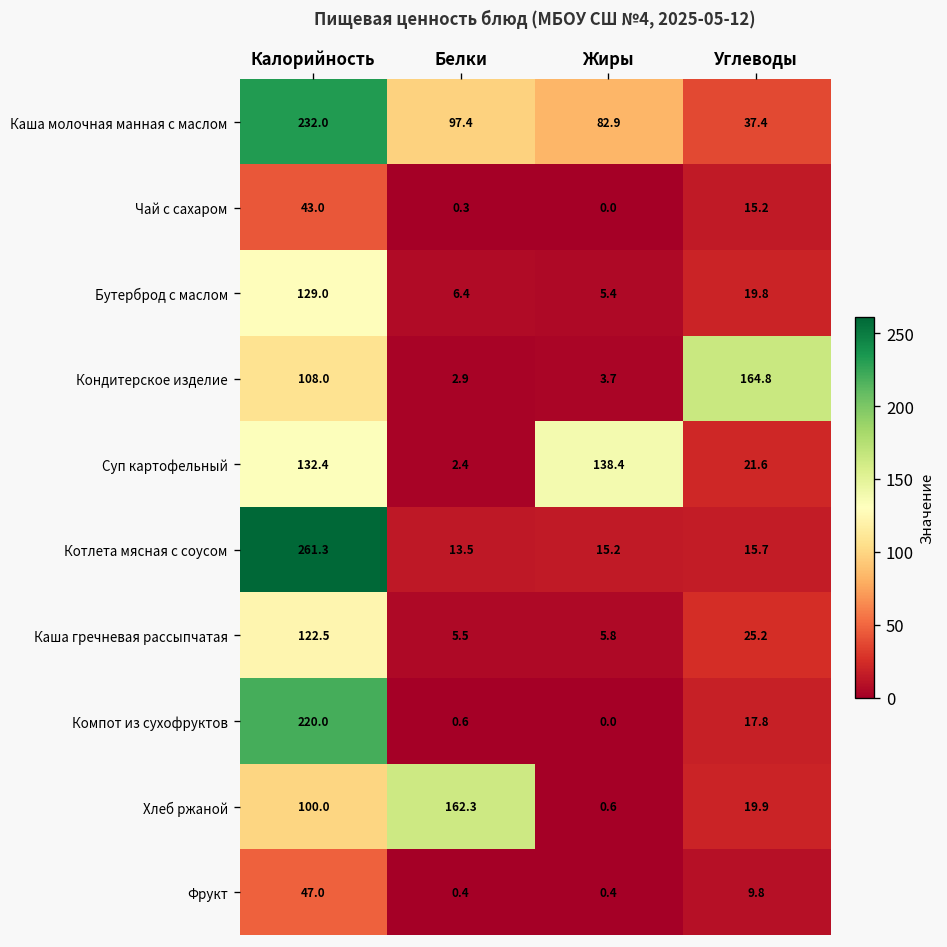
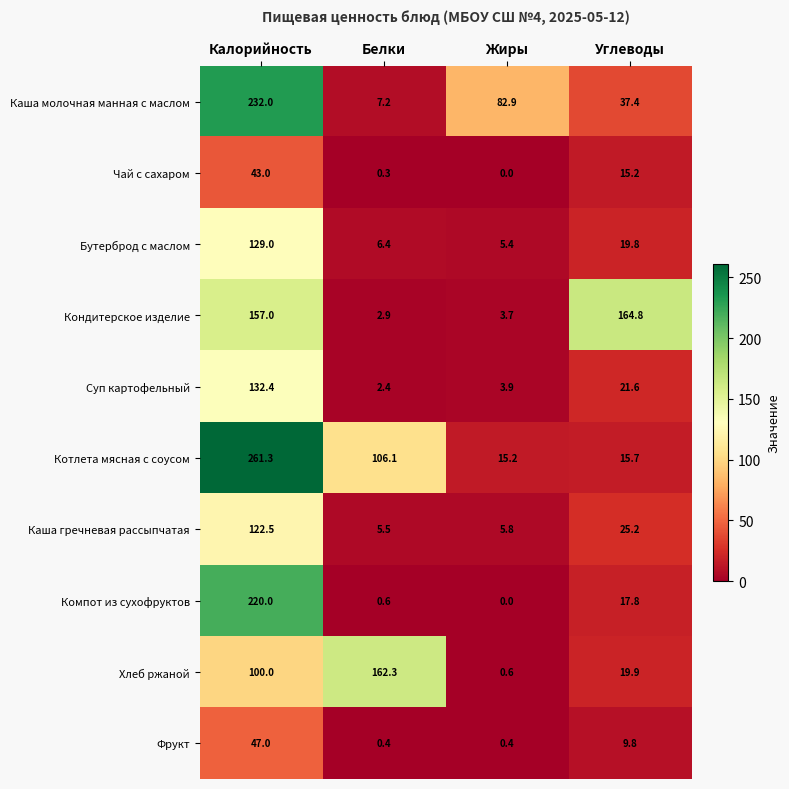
Каша молочная манная с маслом, Белки: 97.4 -> 7.2
Кондитерское изделие, Калорийность: 108.0 -> 157.0
Суп картофельный, Жиры: 138.4 -> 3.9
Котлета мясная с соусом, Белки: 13.5 -> 106.1
